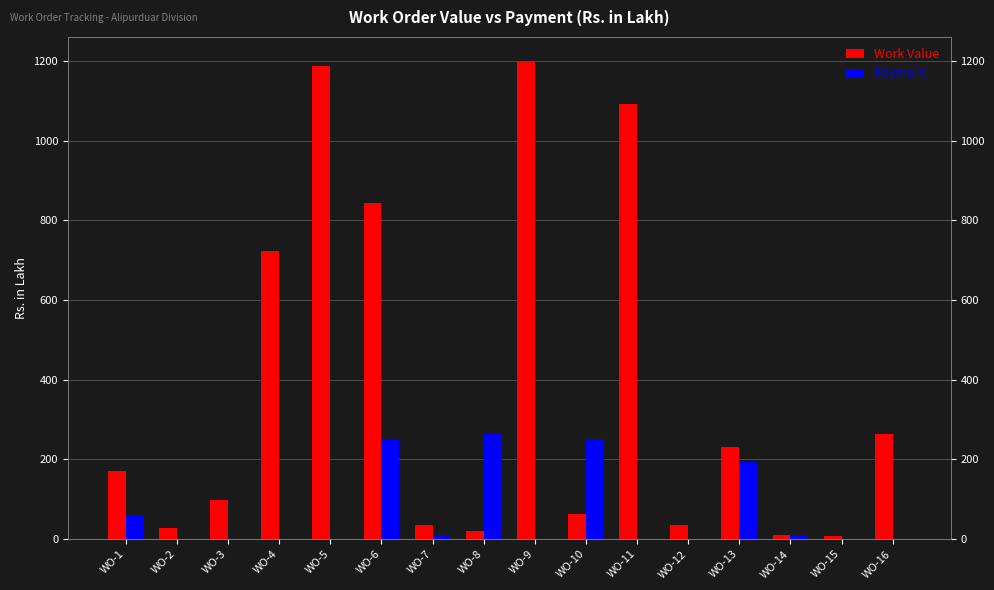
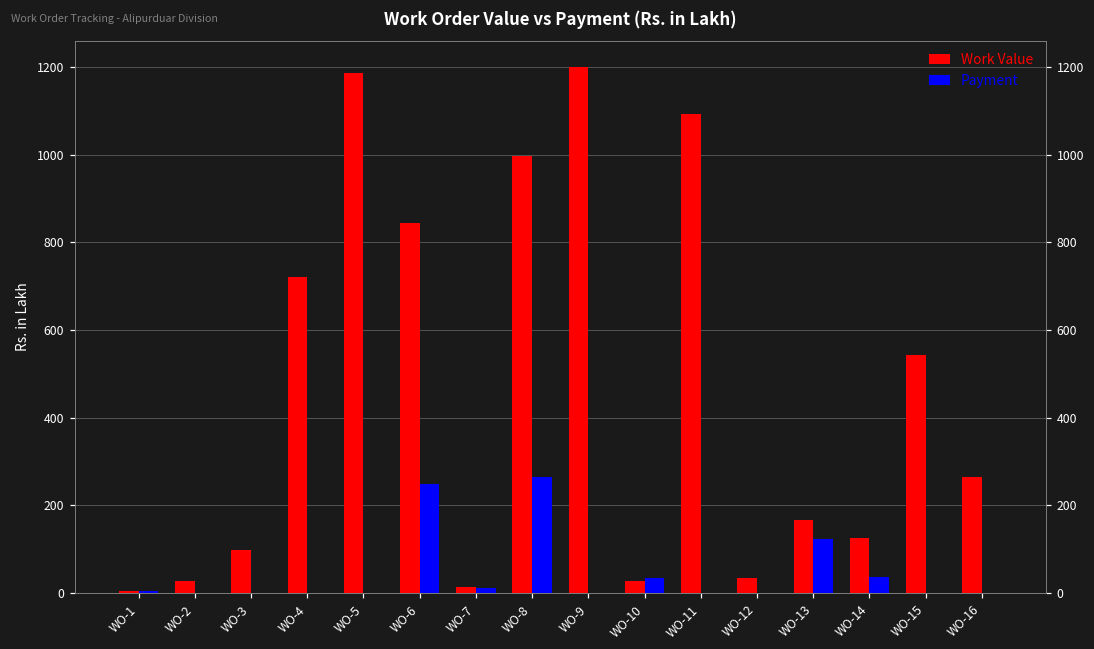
Work Value, WO-1: 170 -> 0
Payment, WO-1: 60 -> 0
Work Value, WO-7: 40 -> 10
Work Value, WO-8: 20 -> 1000
Work Value, WO-10: 60 -> 30
Payment, WO-10: 250 -> 30
Work Value, WO-13: 230 -> 170
Payment, WO-13: 190 -> 120
Work Value, WO-14: 10 -> 130
Payment, WO-14: 10 -> 40
Work Value, WO-15: 10 -> 540
